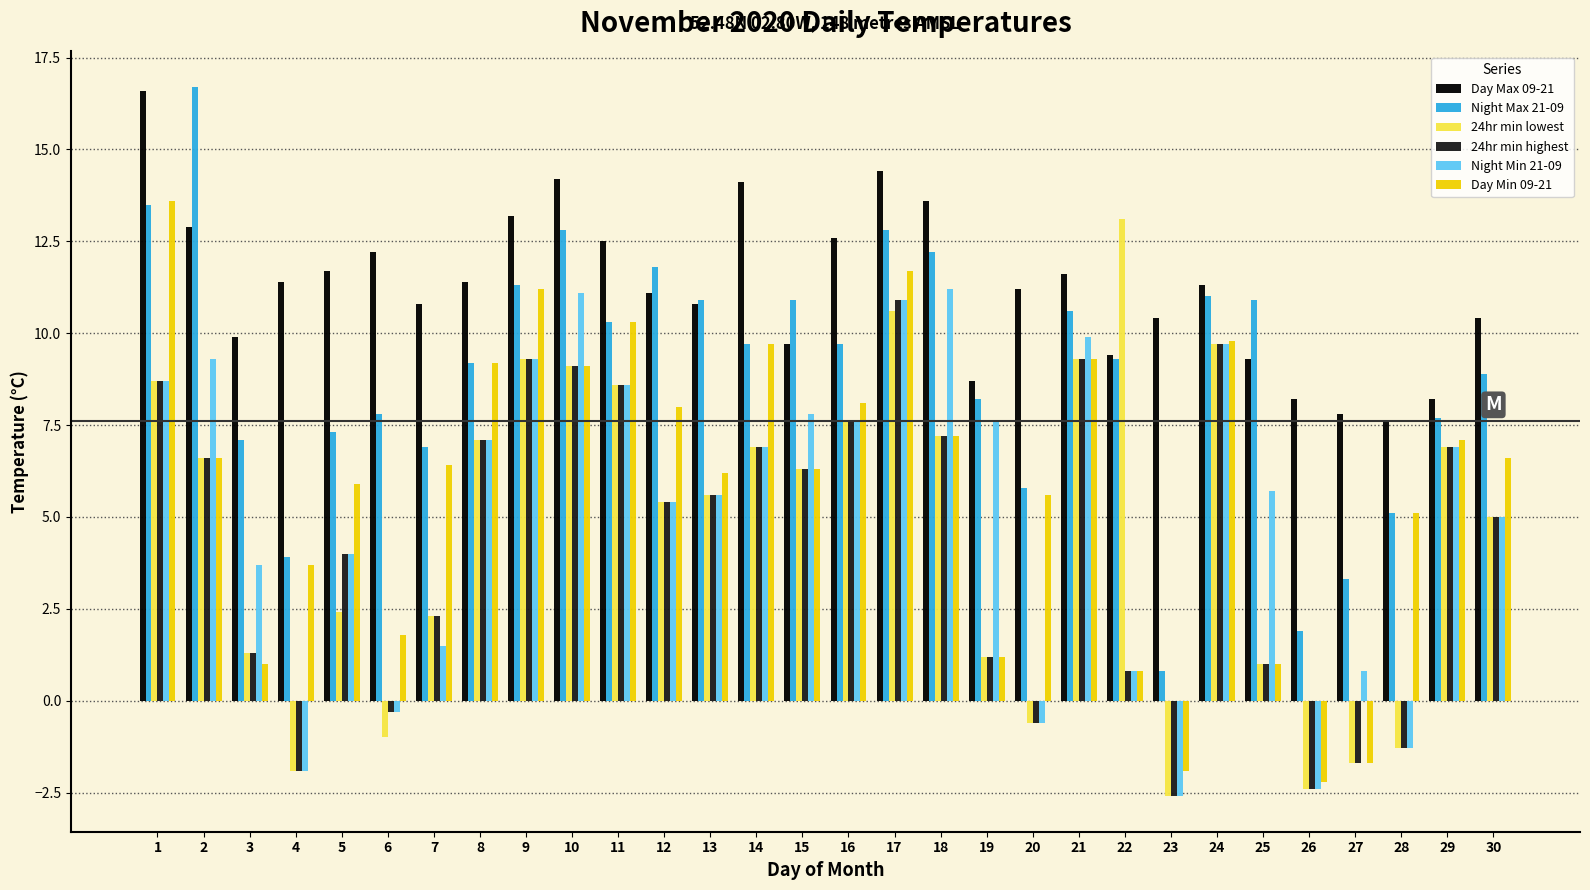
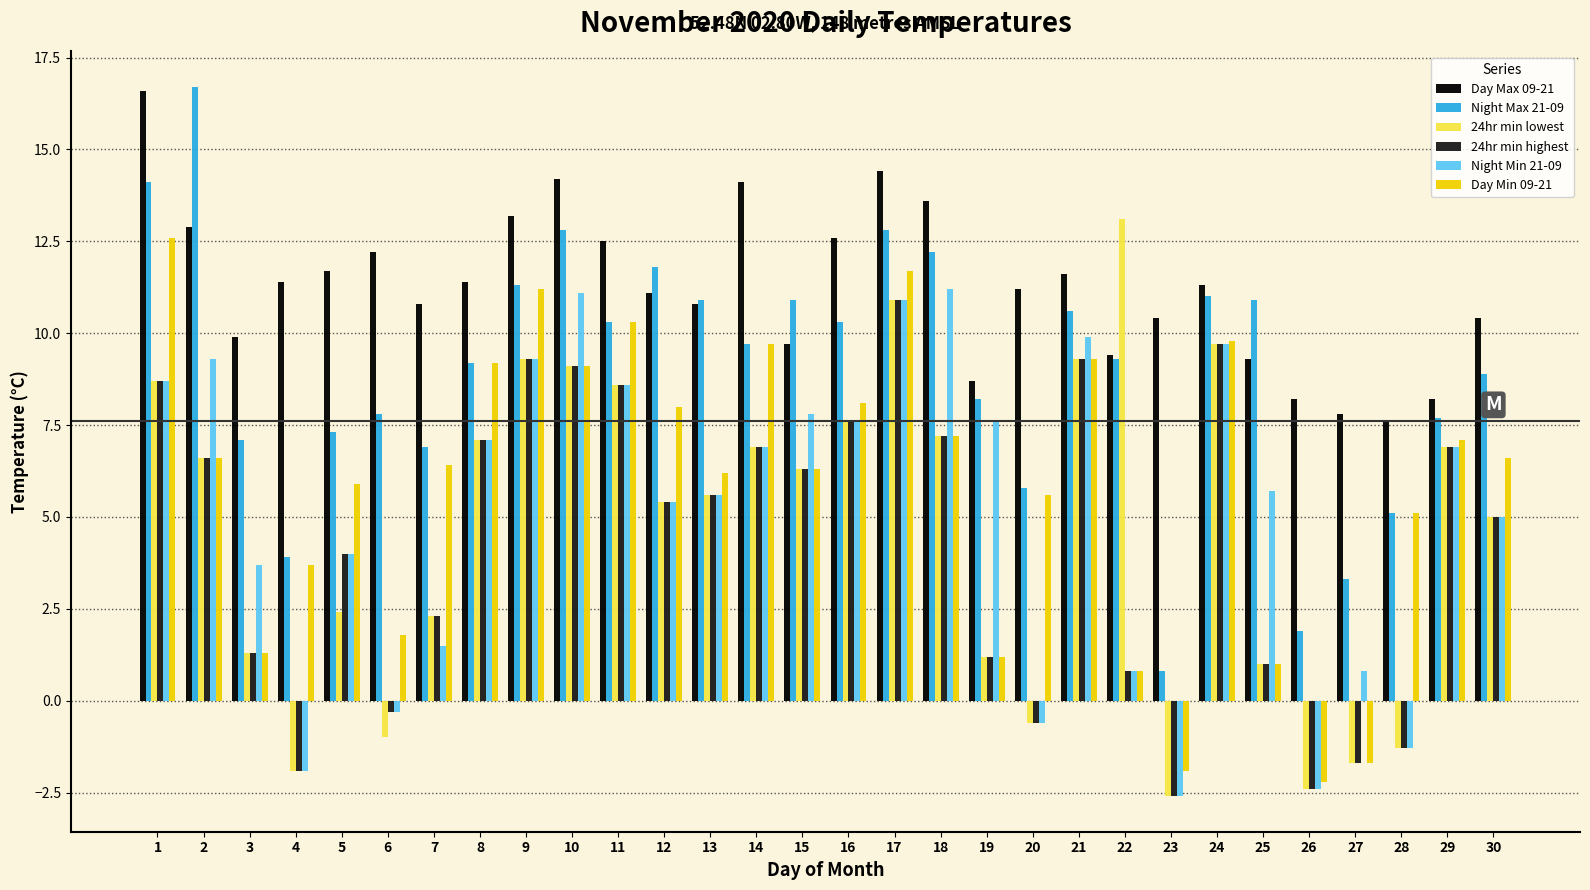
Night Max 21-09, 1: 13.5 -> 14.1
Day Min 09-21, 1: 13.6 -> 12.6
Day Min 09-21, 3: 1.0 -> 1.3
Night Max 21-09, 16: 9.7 -> 10.3
24hr min lowest, 17: 10.6 -> 10.9
